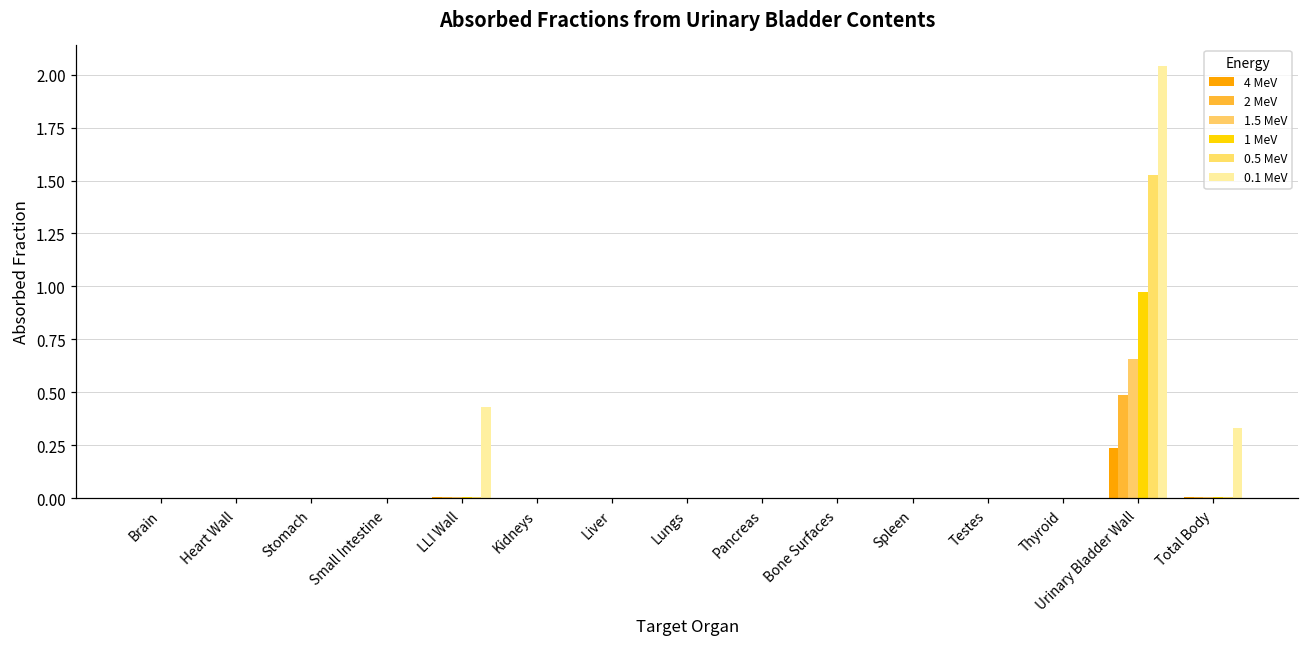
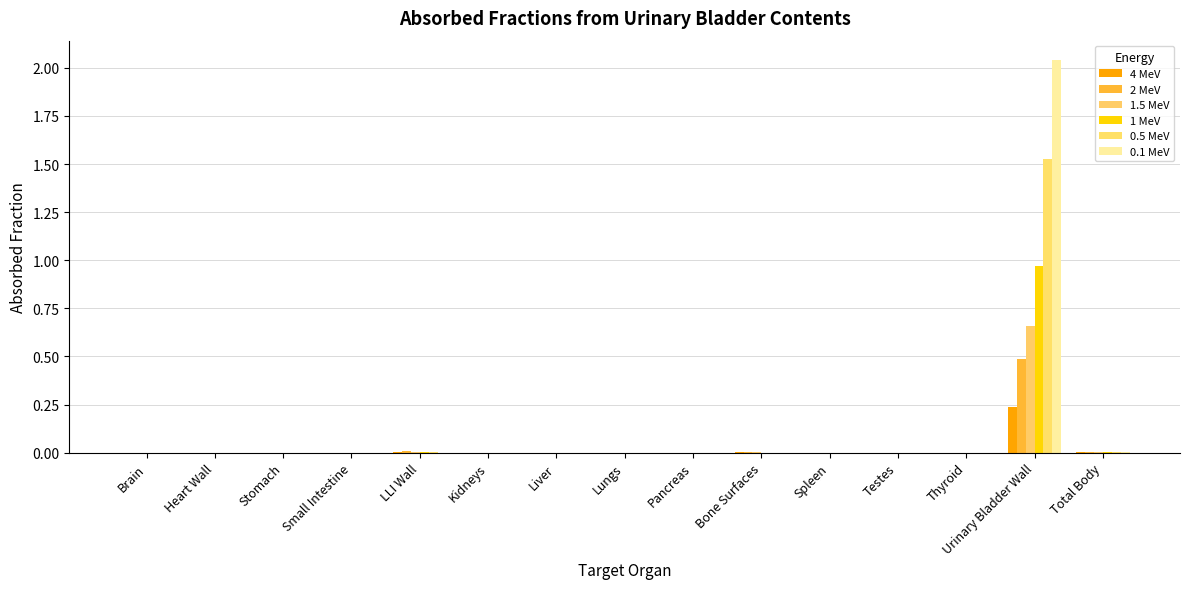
0.1 MeV, LLI Wall: 0.43 -> 0.00
0.1 MeV, Total Body: 0.33 -> 0.00
